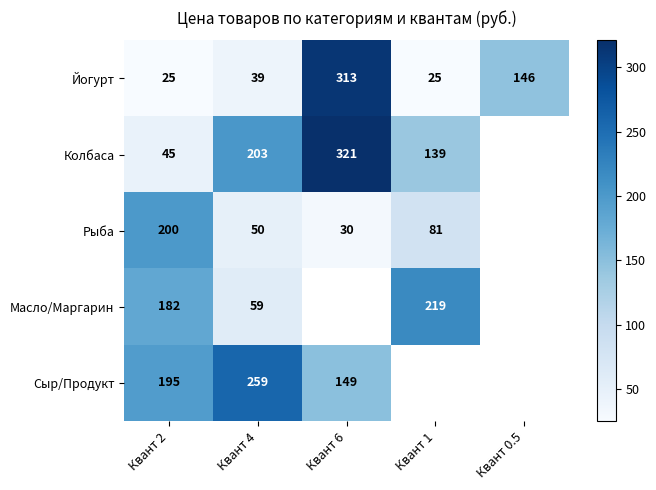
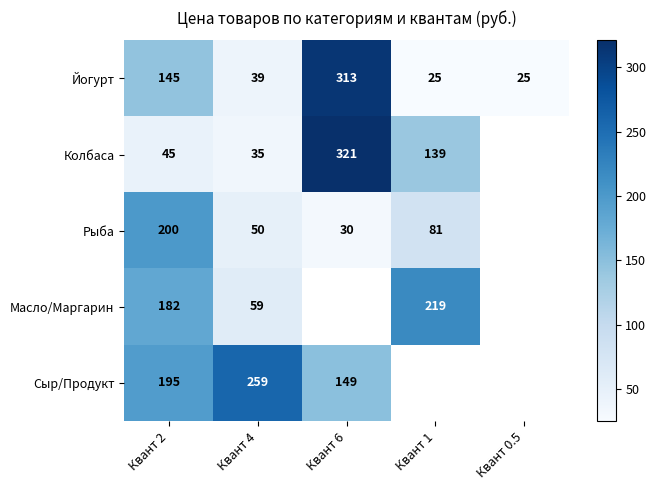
Йогурт, Квант 2: 25 -> 145
Йогурт, Квант 0.5: 146 -> 25
Колбаса, Квант 4: 203 -> 35
